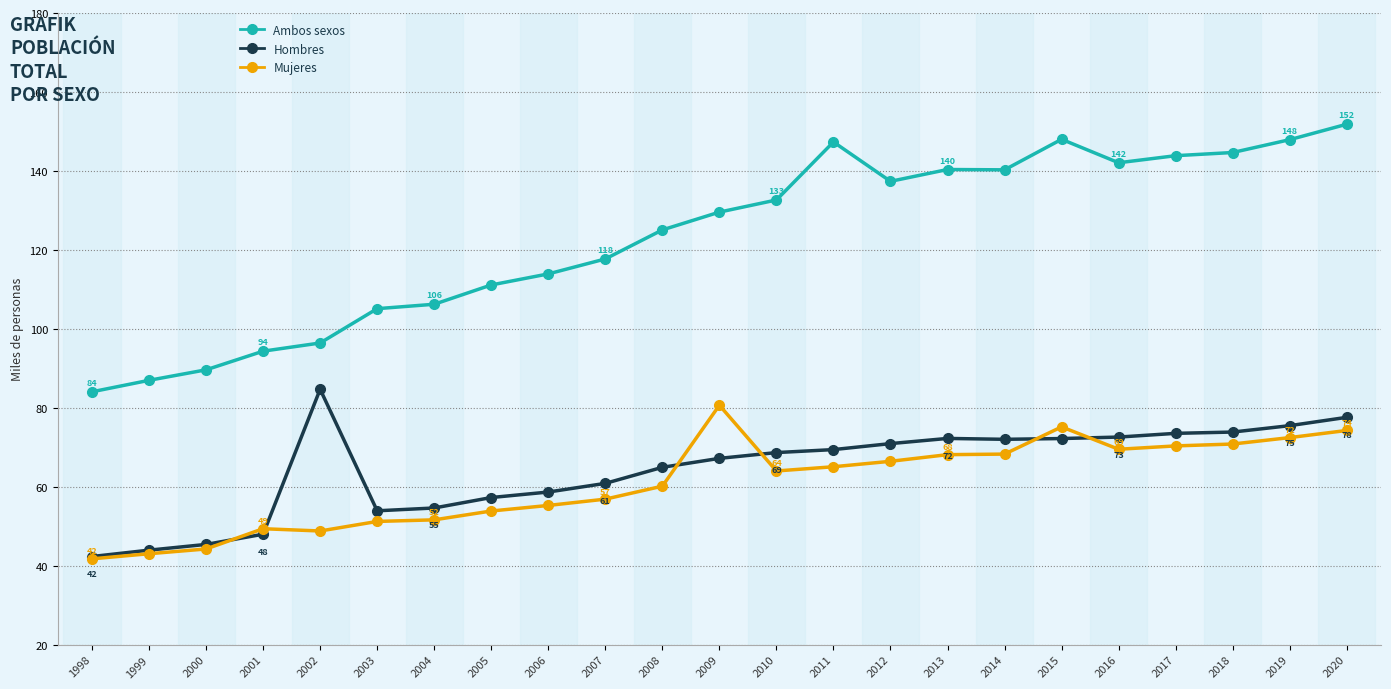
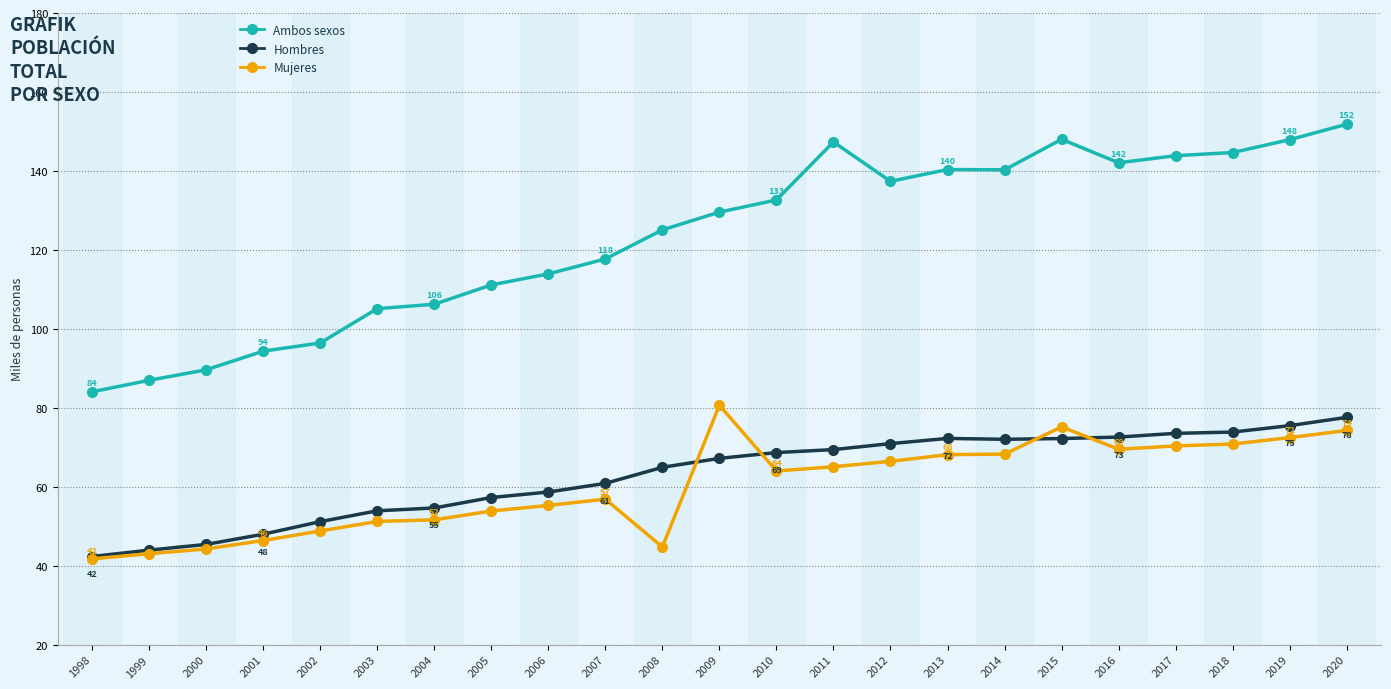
Mujeres, 2001: 49 -> 46
Hombres, 2002: 85 -> 51
Mujeres, 2008: 60 -> 45
